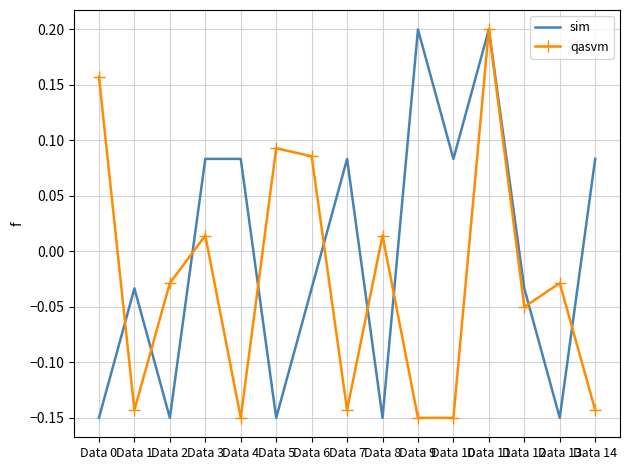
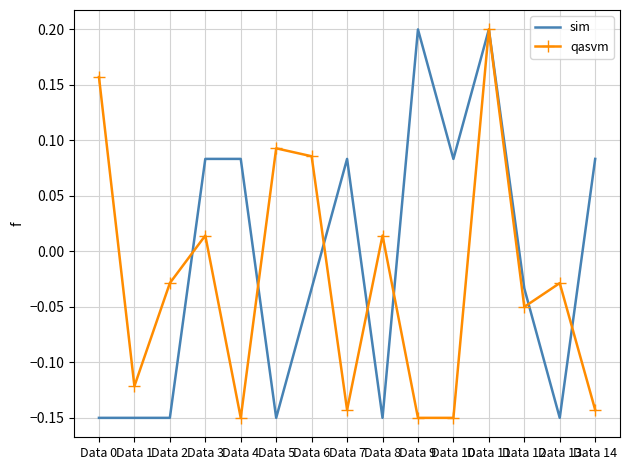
sim, Data 1: -0.033 -> -0.150
qasvm, Data 1: -0.143 -> -0.121
